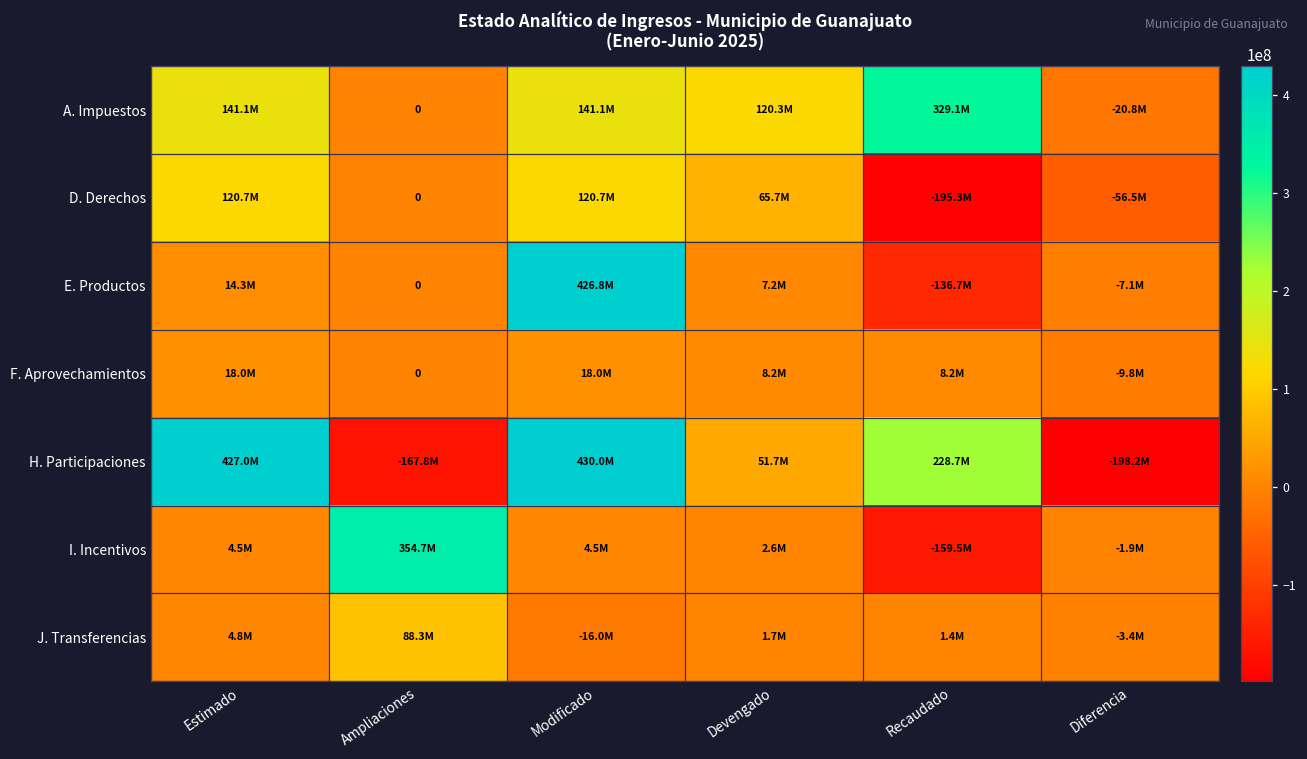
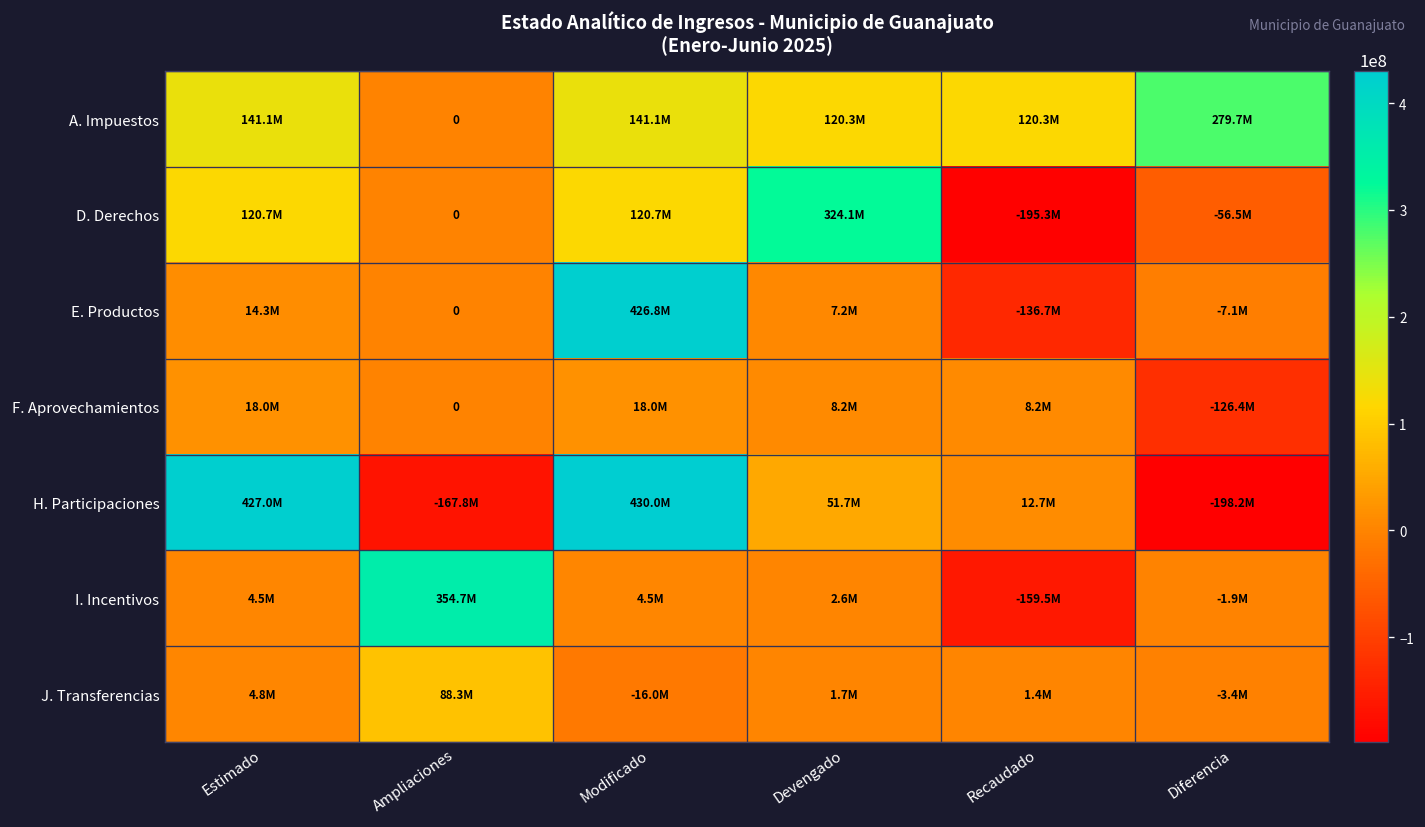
A. Impuestos, Recaudado: 329.1M -> 120.3M
A. Impuestos, Diferencia: -20.8M -> 279.7M
D. Derechos, Devengado: 65.7M -> 324.1M
F. Aprovechamientos, Diferencia: -9.8M -> -126.4M
H. Participaciones, Recaudado: 228.7M -> 12.7M
